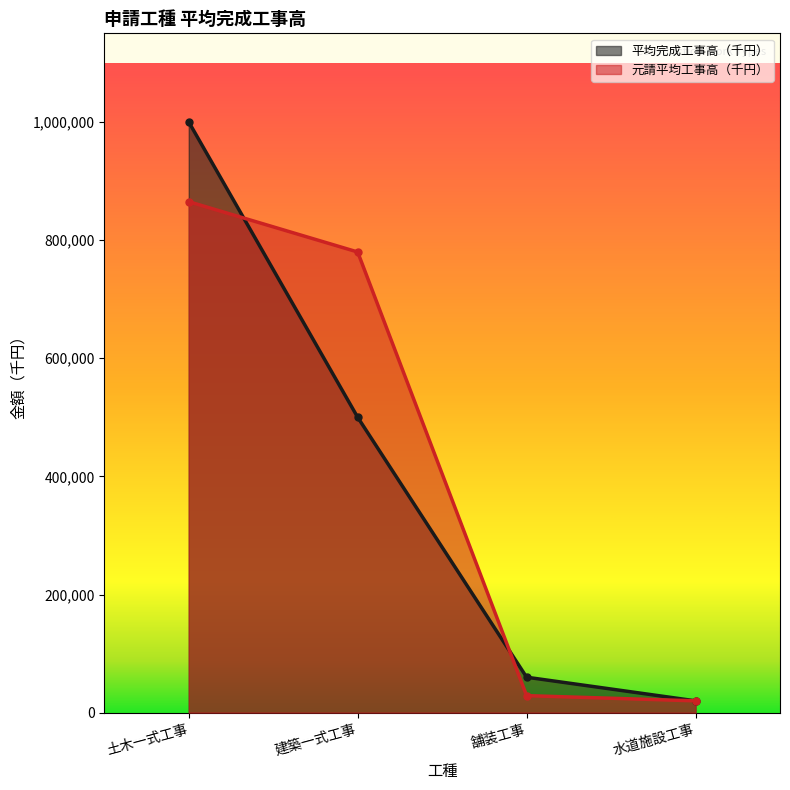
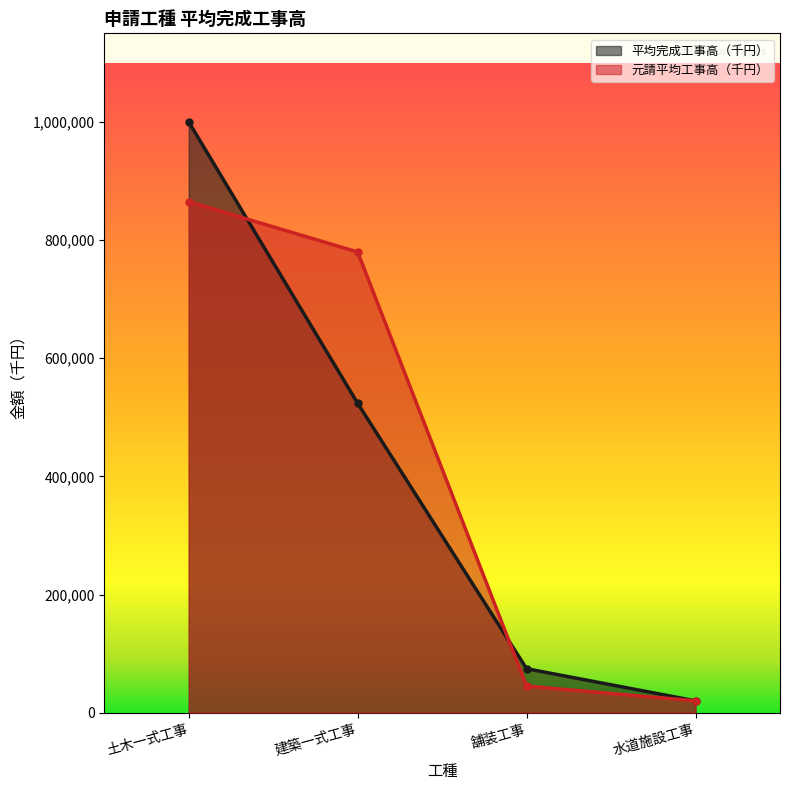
平均完成工事高（千円）, 建築一式工事: 500,000 -> 520,000
平均完成工事高（千円）, 舗装工事: 60,000 -> 70,000
元請平均工事高（千円）, 舗装工事: 30,000 -> 50,000
